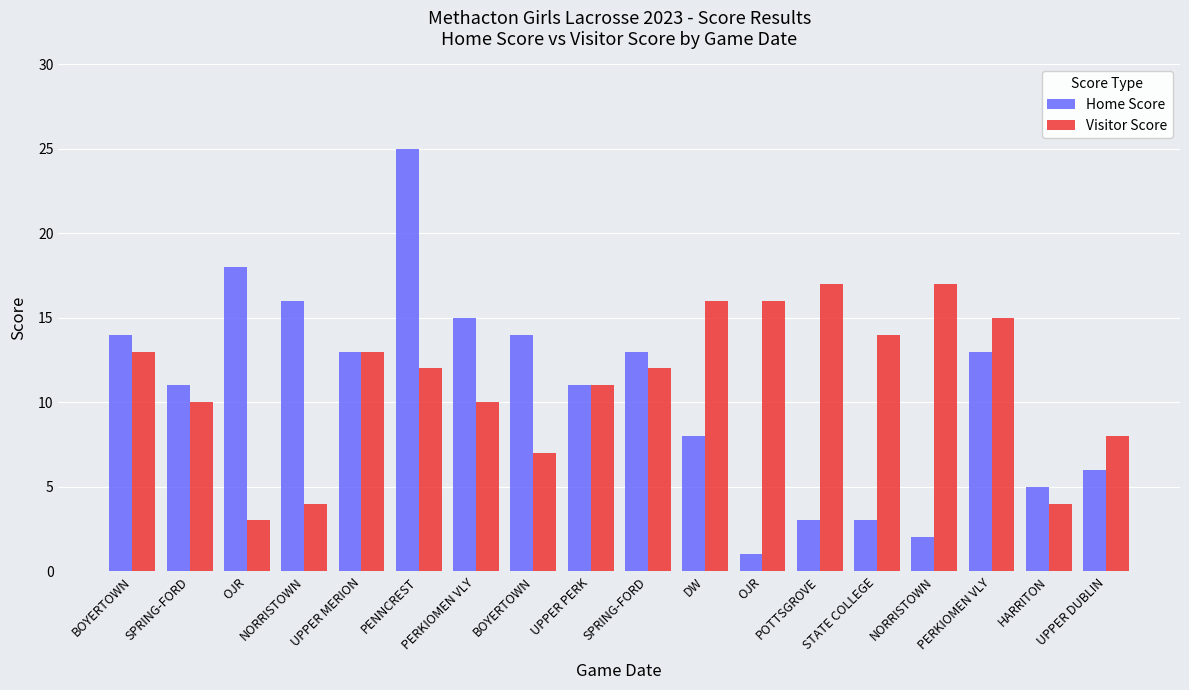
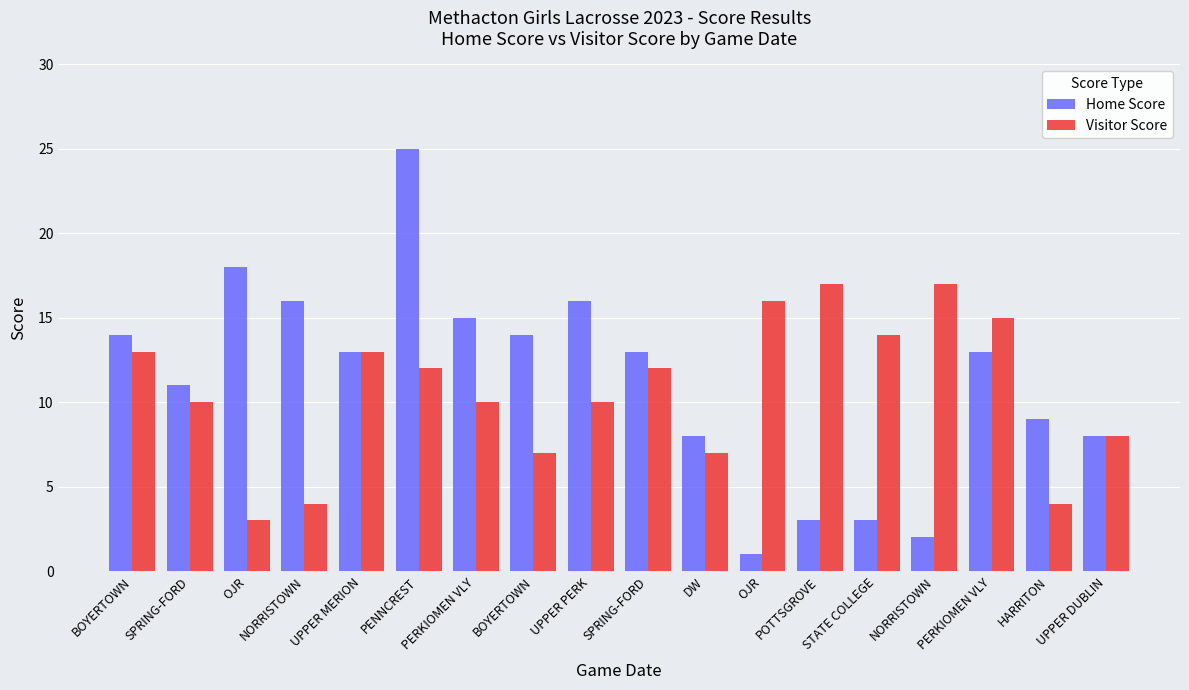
Home Score, UPPER PERK: 11 -> 16
Visitor Score, UPPER PERK: 11 -> 10
Visitor Score, DW: 16 -> 7
Home Score, HARRITON: 5 -> 9
Home Score, UPPER DUBLIN: 6 -> 8
